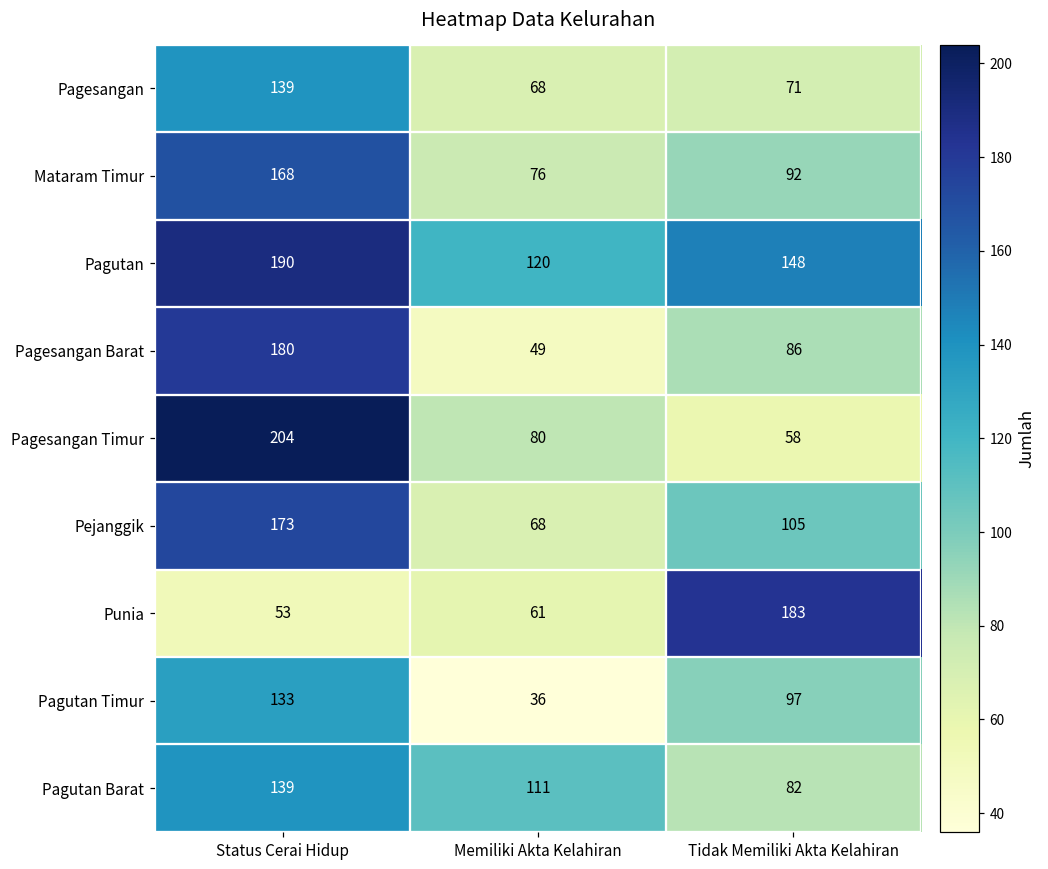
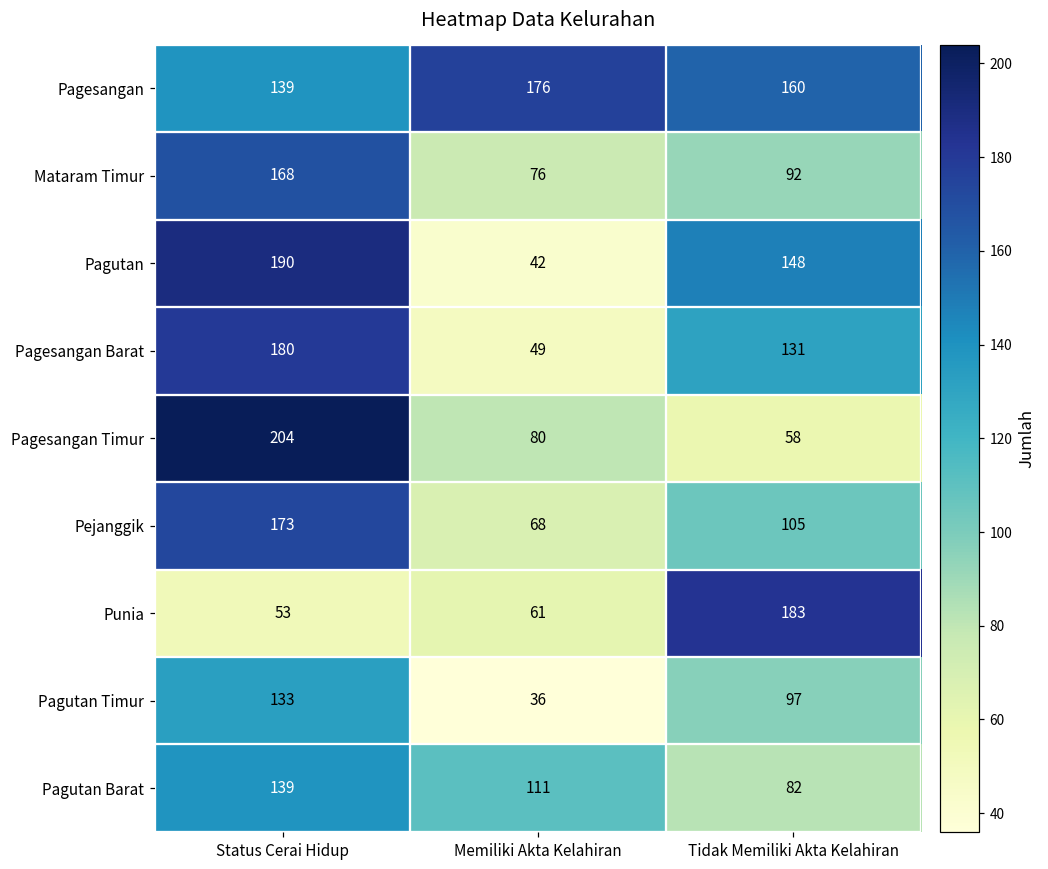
Pagesangan, Memiliki Akta Kelahiran: 68 -> 176
Pagesangan, Tidak Memiliki Akta Kelahiran: 71 -> 160
Pagutan, Memiliki Akta Kelahiran: 120 -> 42
Pagesangan Barat, Tidak Memiliki Akta Kelahiran: 86 -> 131
